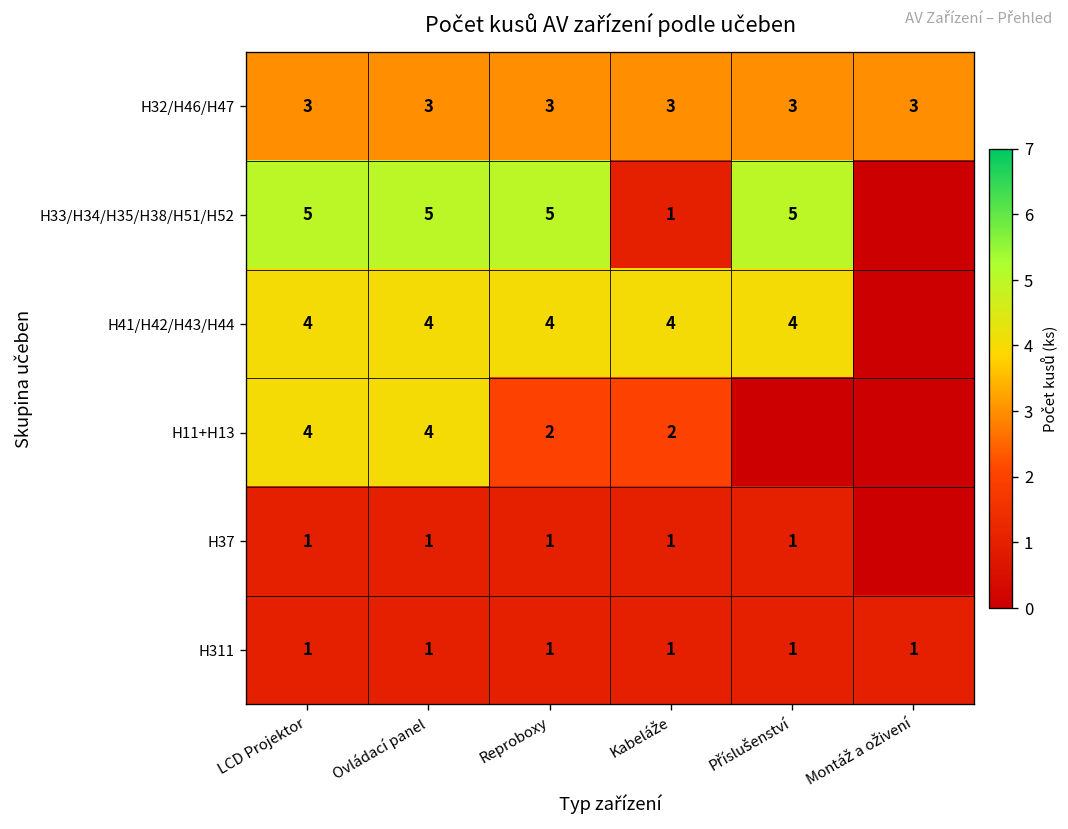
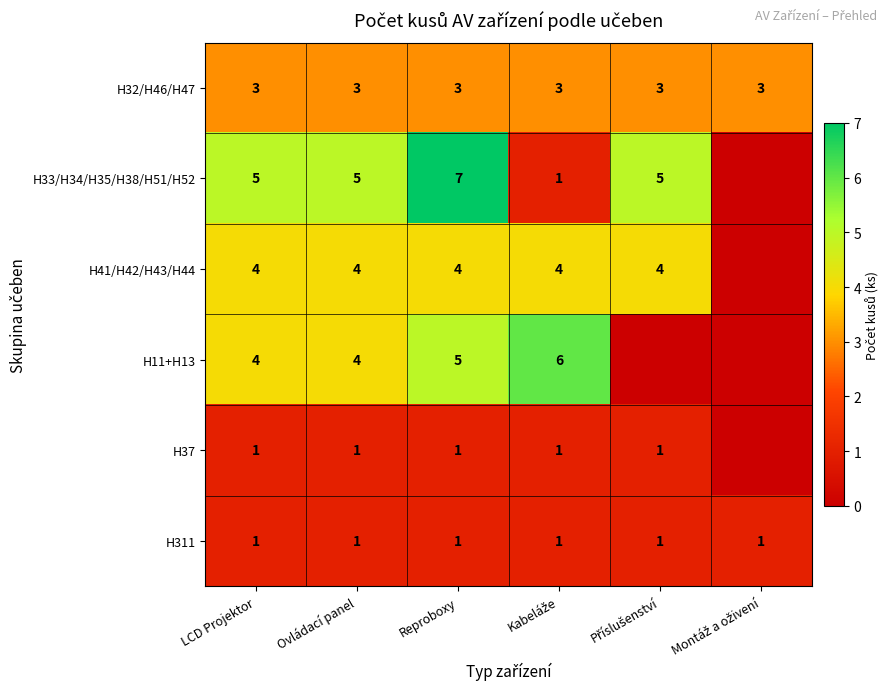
H33/H34/H35/H38/H51/H52, Reproboxy: 5 -> 7
H11+H13, Reproboxy: 2 -> 5
H11+H13, Kabeláže: 2 -> 6
